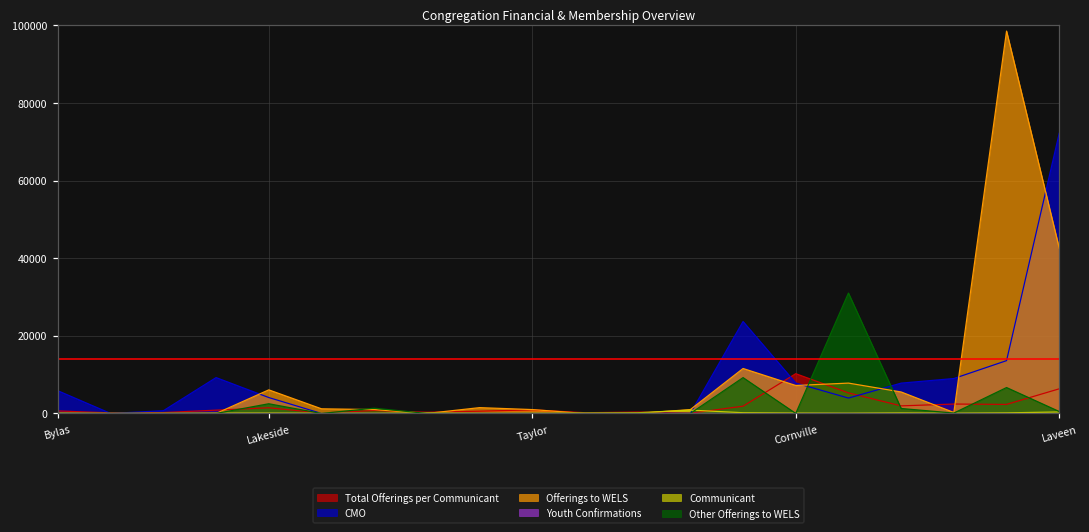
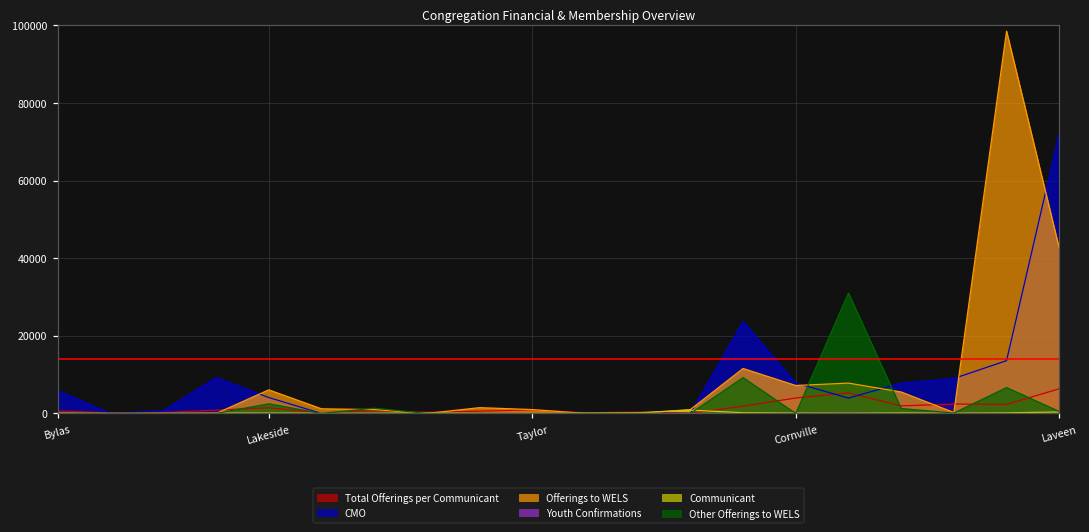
Total Offerings per Communicant, Cornville: 10000 -> 4000
